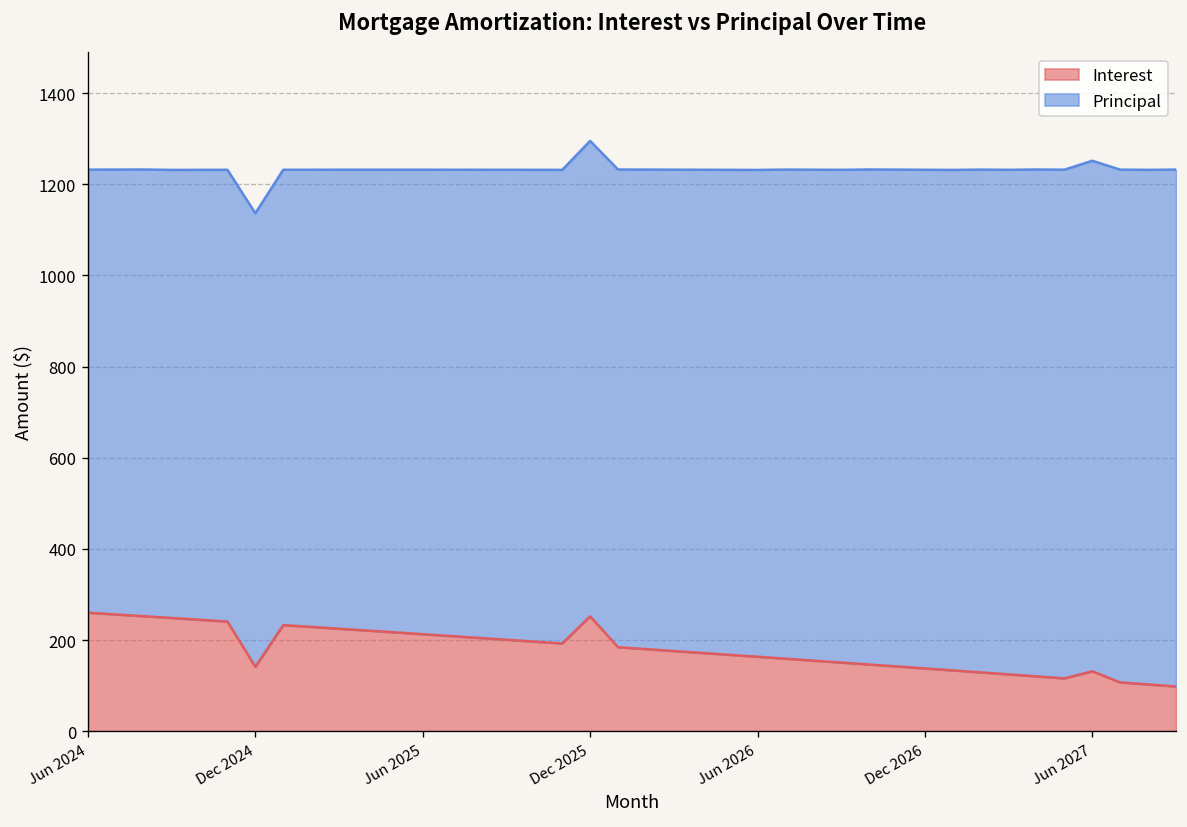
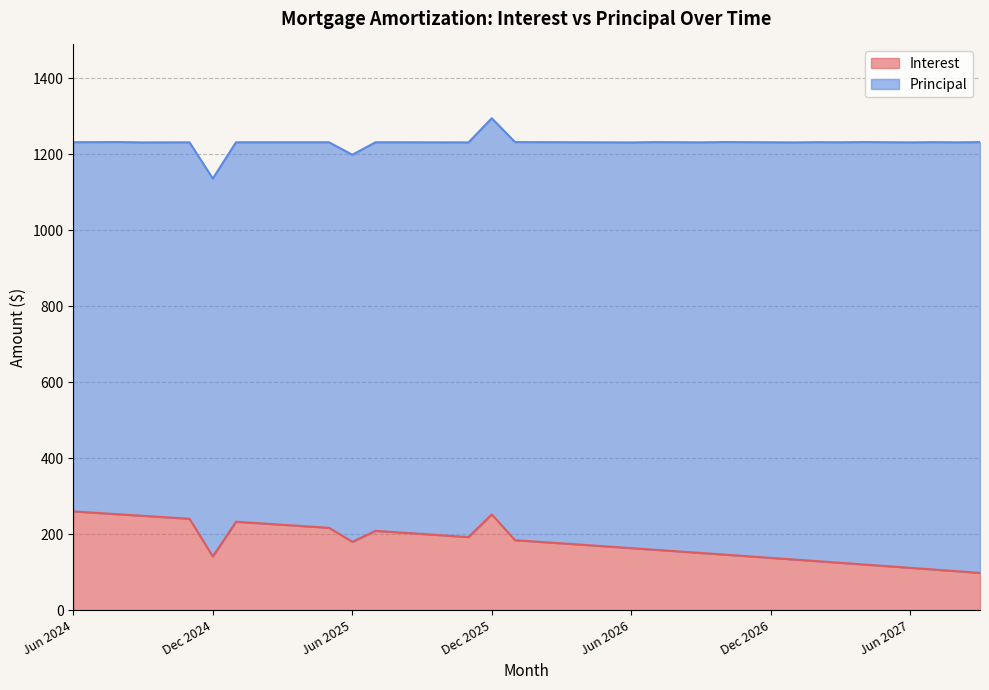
Interest, Jun 2025: 210 -> 180
Interest, Jun 2027: 130 -> 110
